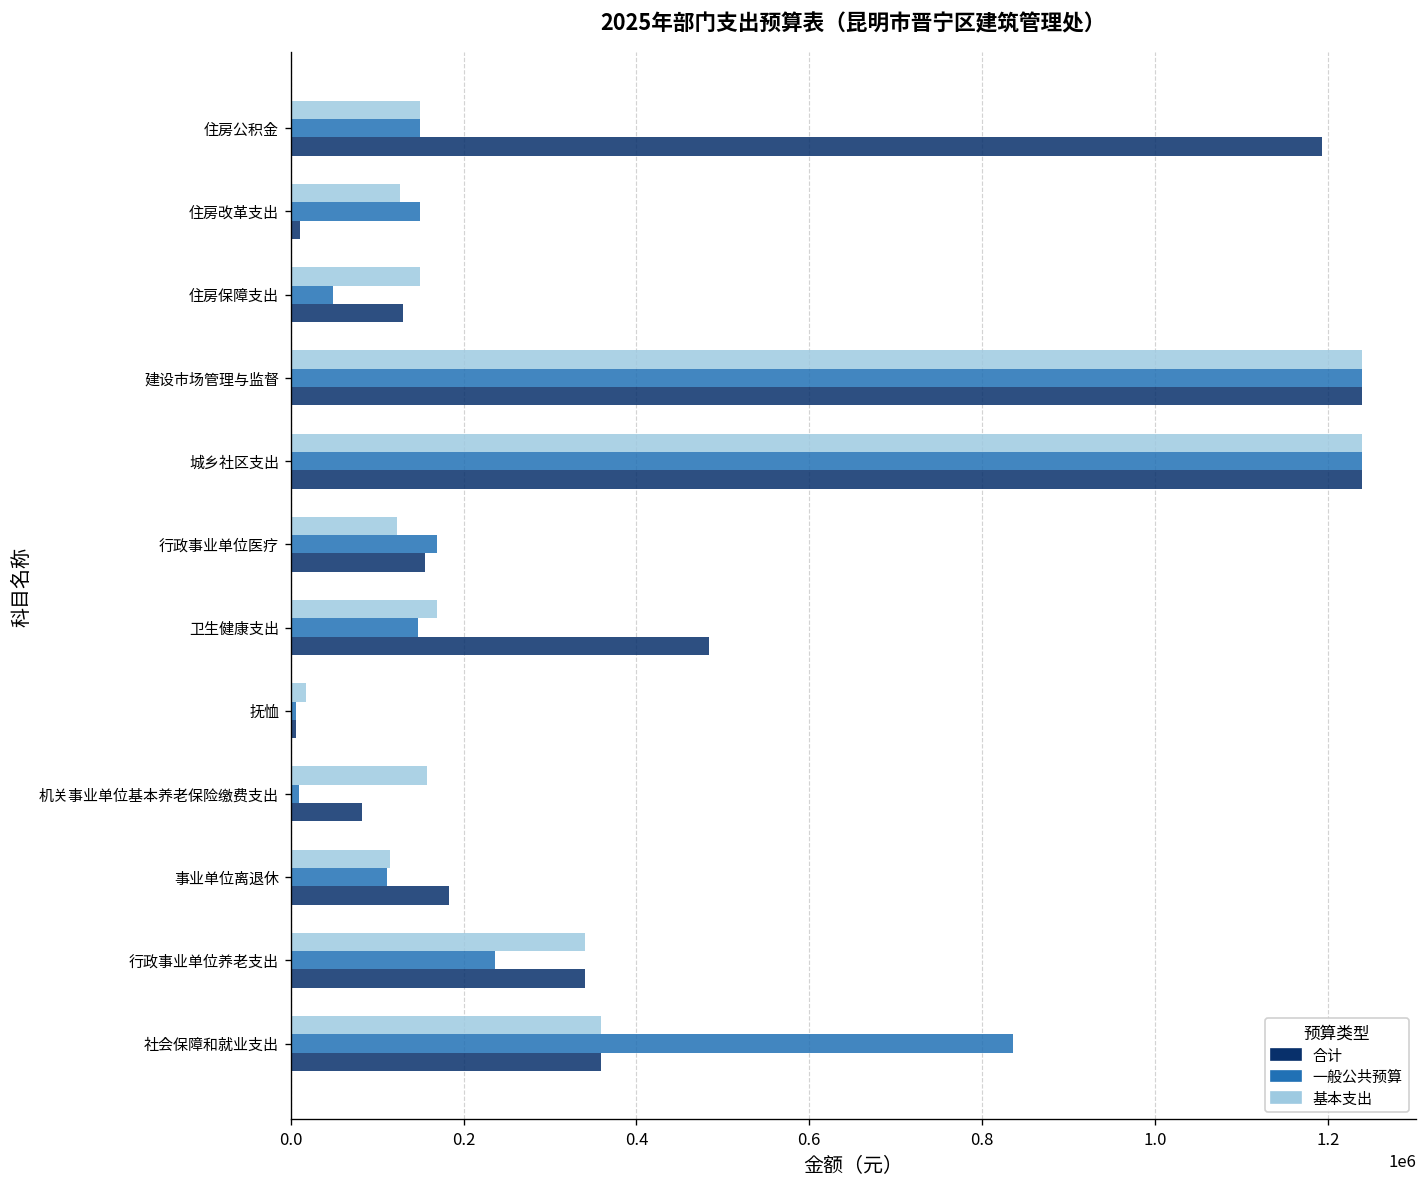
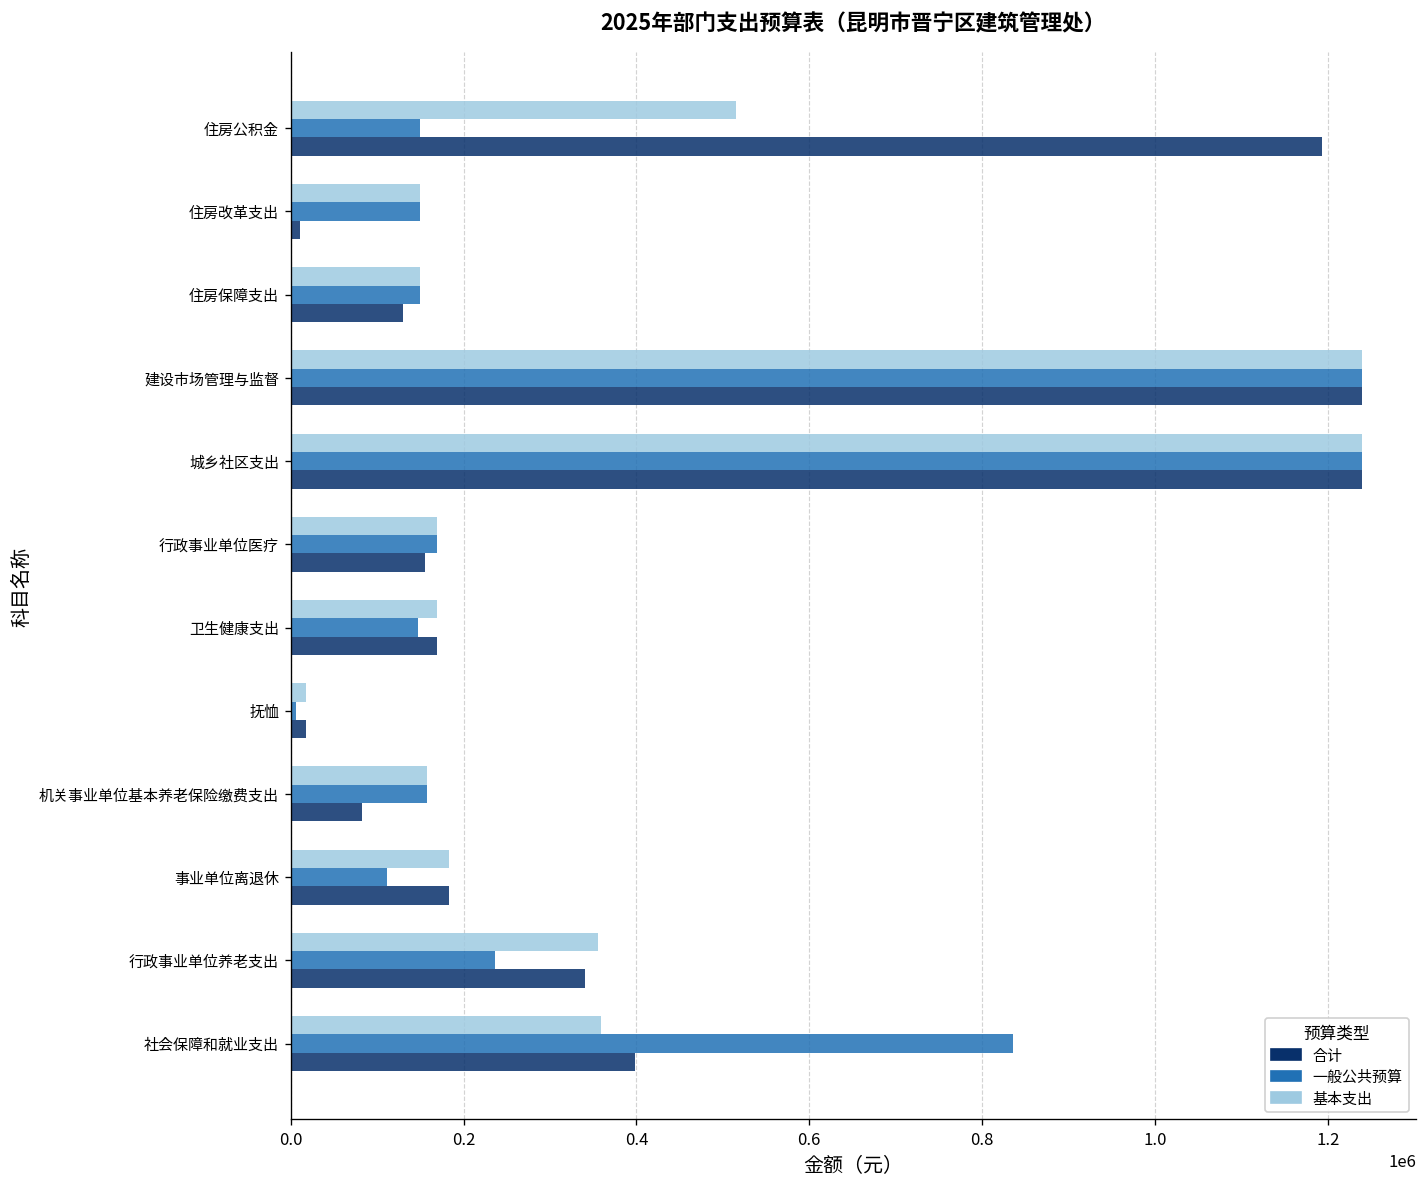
基本支出, 住房公积金: 150000 -> 520000
基本支出, 住房改革支出: 130000 -> 150000
一般公共预算, 住房保障支出: 50000 -> 150000
基本支出, 行政事业单位医疗: 120000 -> 170000
合计, 卫生健康支出: 480000 -> 170000
合计, 抚恤: 10000 -> 20000
一般公共预算, 机关事业单位基本养老保险缴费支出: 10000 -> 160000
基本支出, 事业单位离退休: 120000 -> 180000
基本支出, 行政事业单位养老支出: 340000 -> 360000
合计, 社会保障和就业支出: 360000 -> 400000
